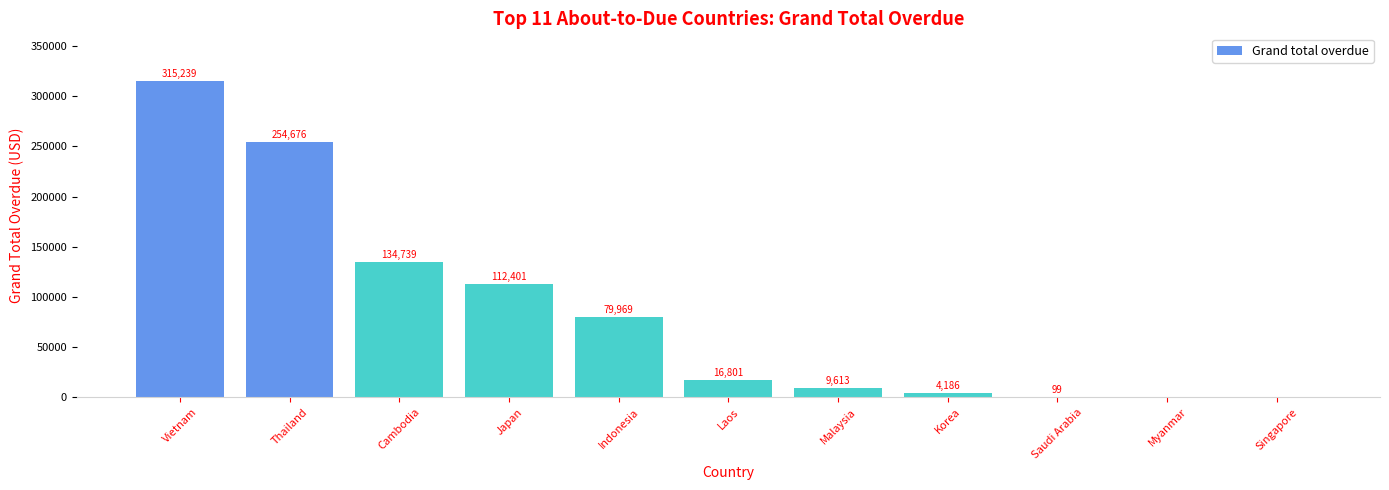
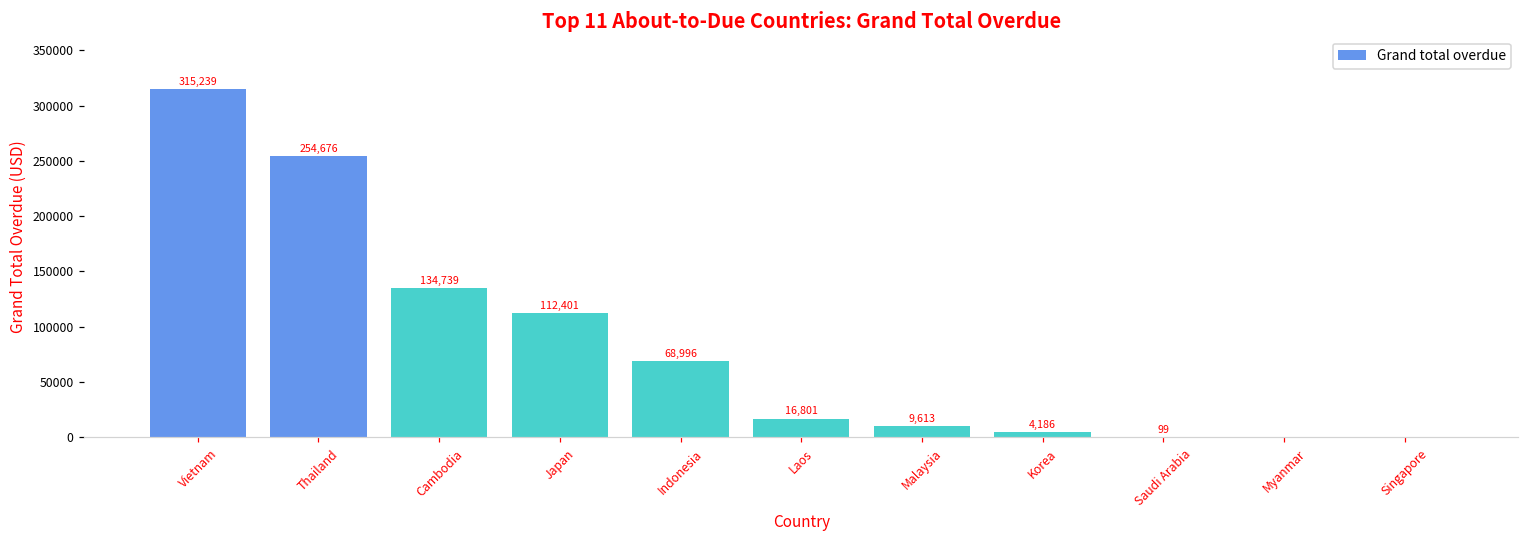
Indonesia: 79,969 -> 68,996
